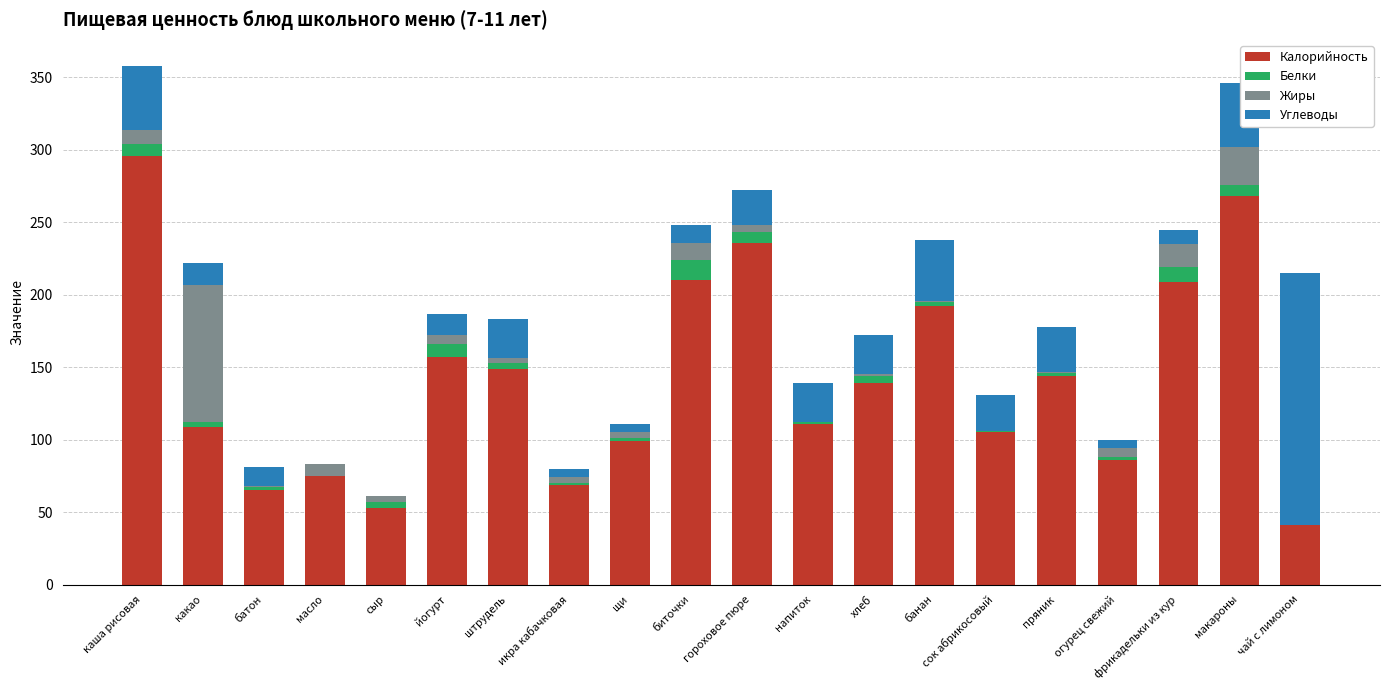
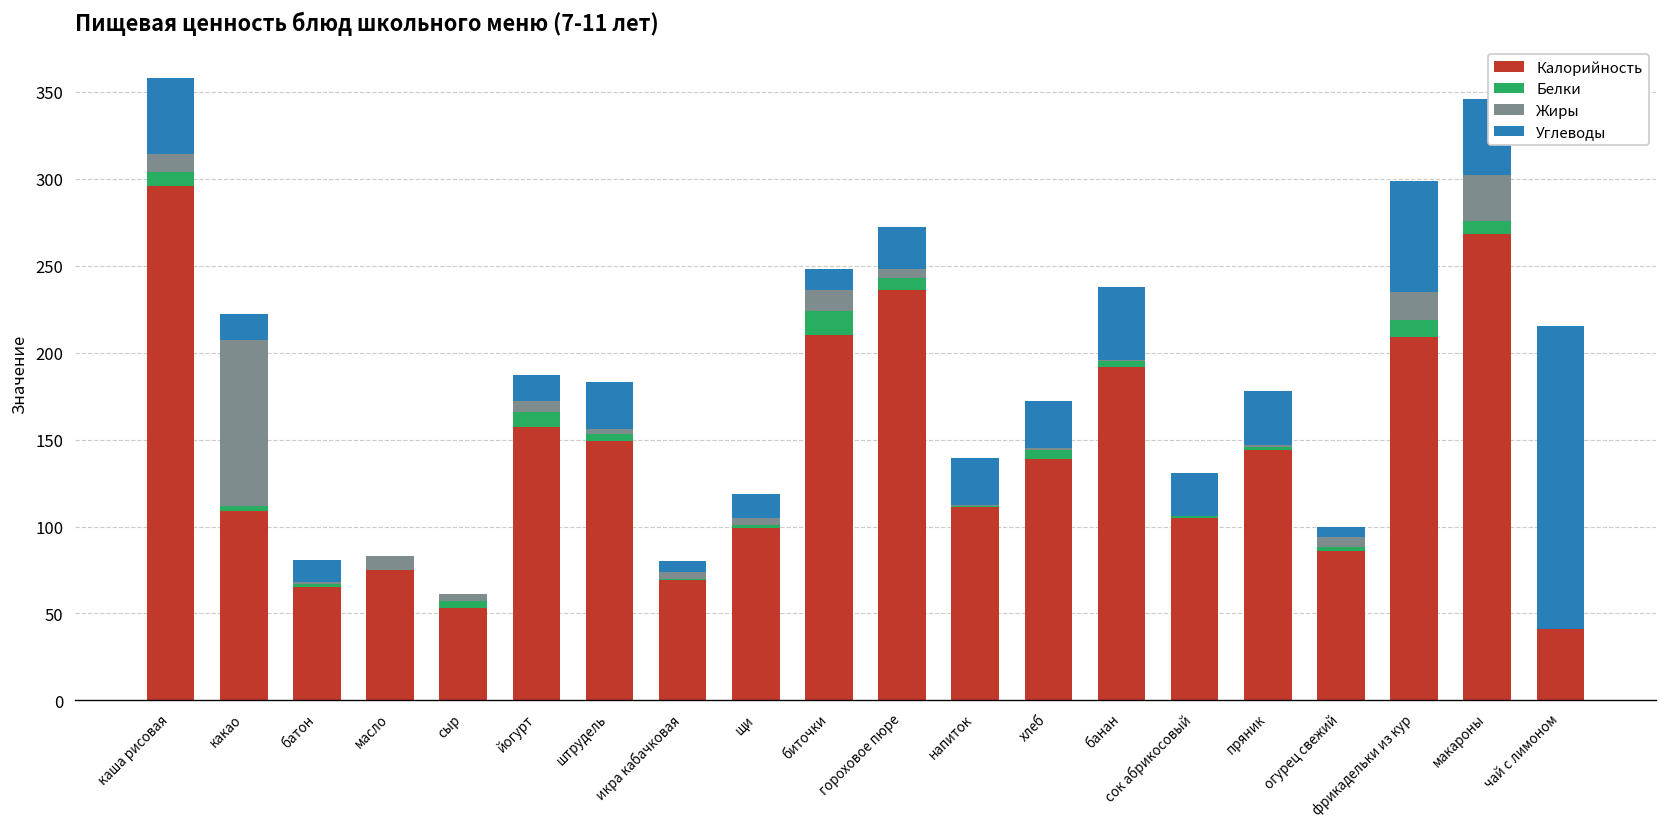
Углеводы, щи: 6 -> 14
Углеводы, фрикадельки из кур: 10 -> 64
